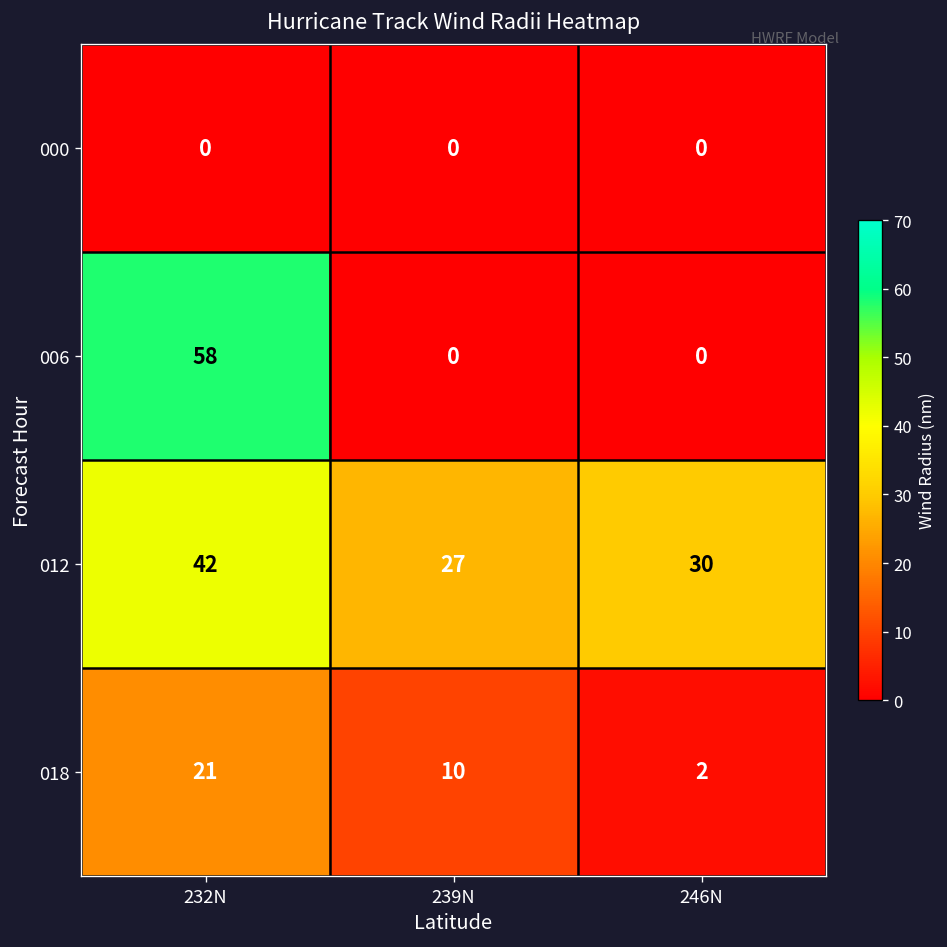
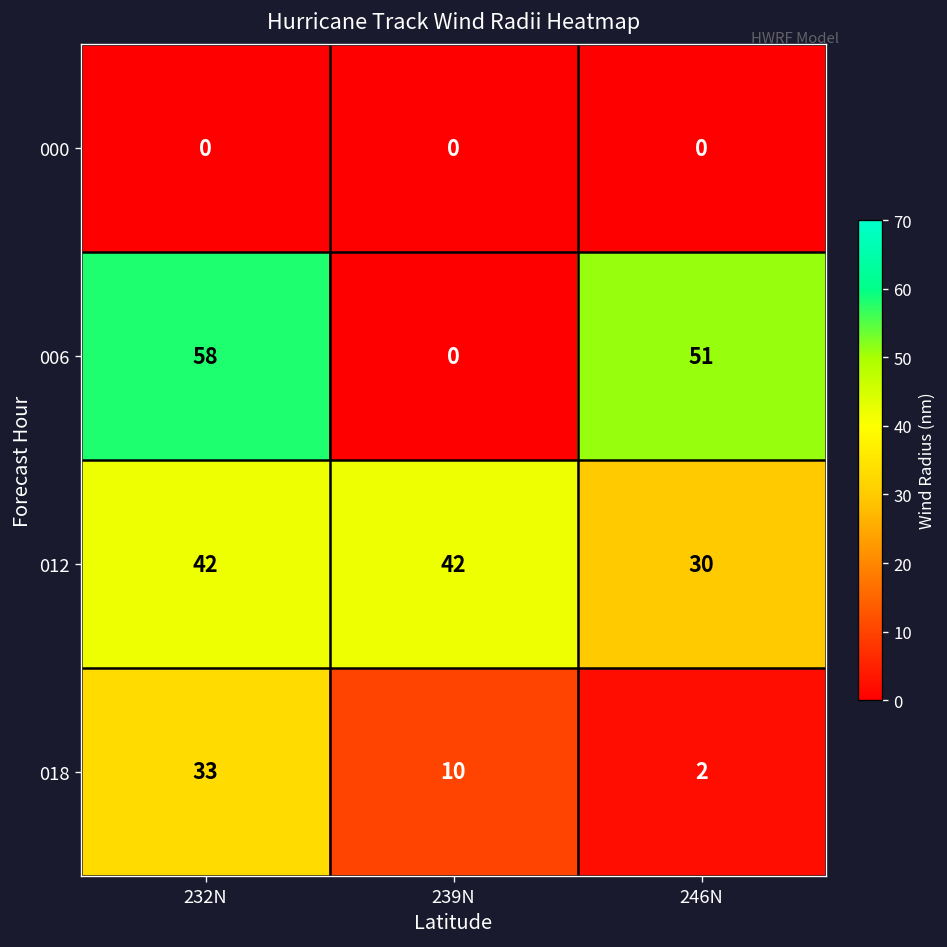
006, 246N: 0 -> 51
012, 239N: 27 -> 42
018, 232N: 21 -> 33
